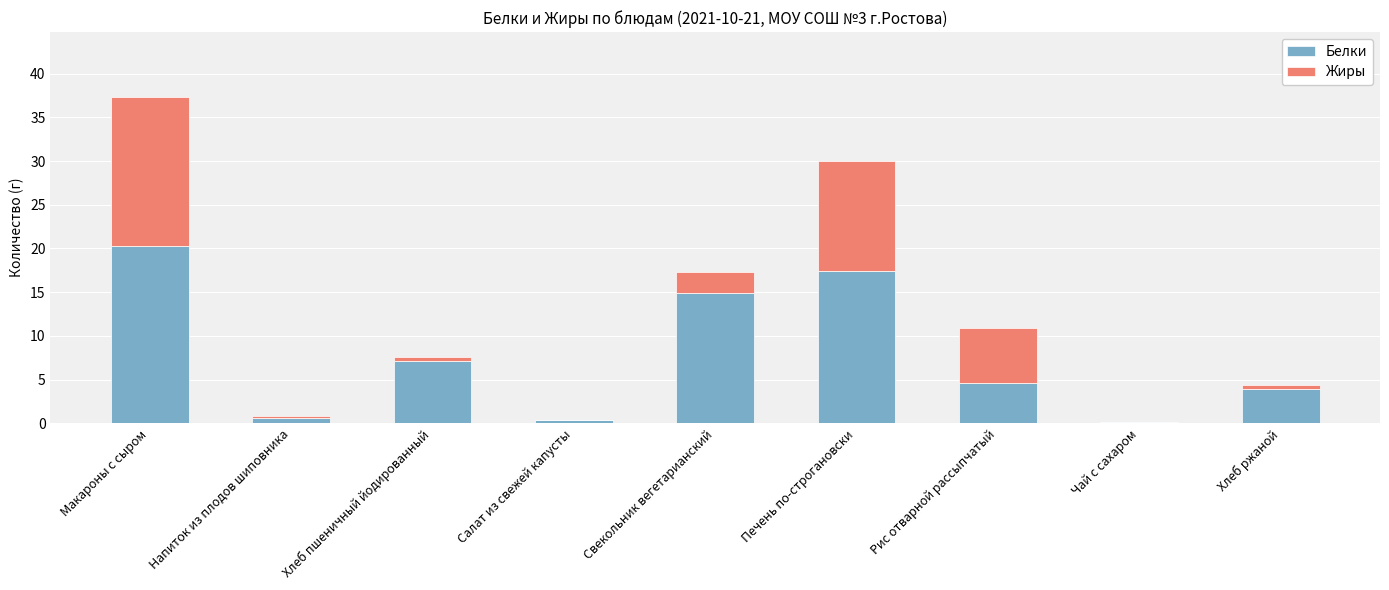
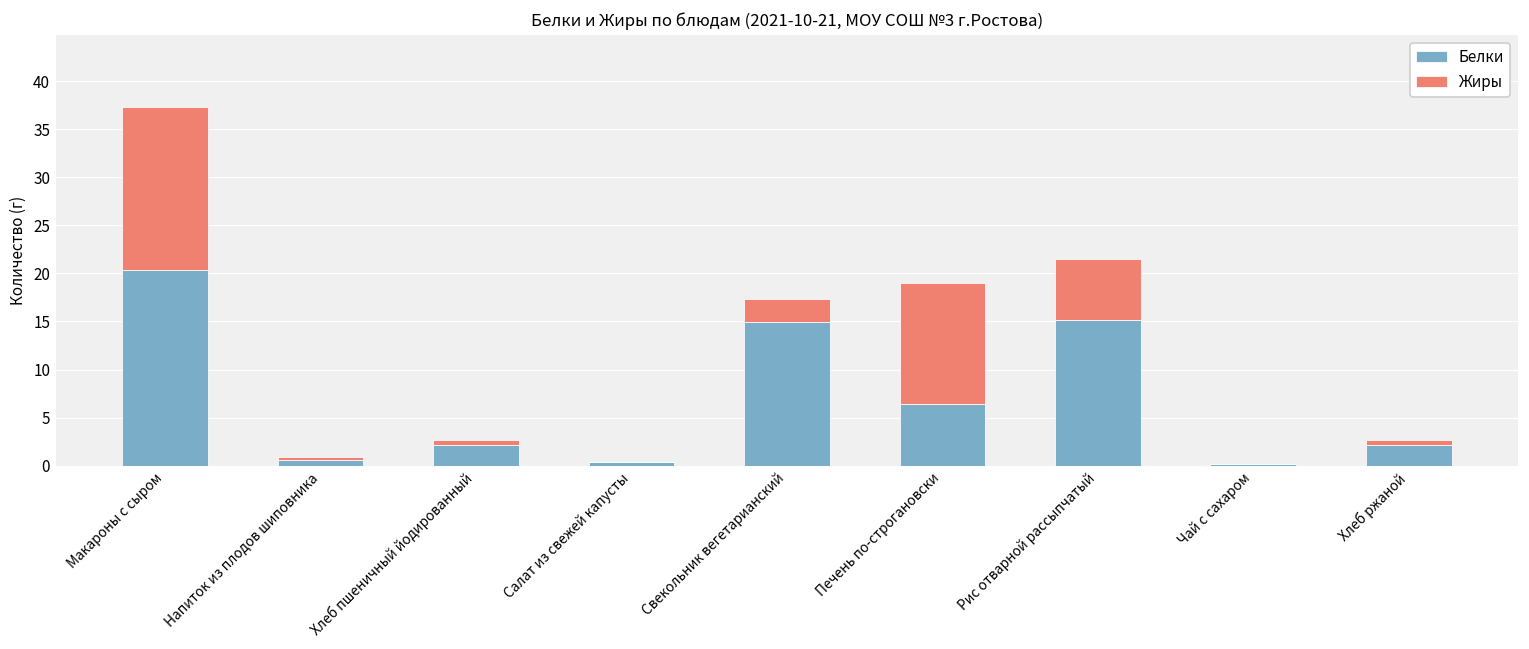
Белки, Хлеб пшеничный йодированный: 7 -> 2
Белки, Печень по-строгановски: 17 -> 6
Белки, Рис отварной рассыпчатый: 5 -> 15
Белки, Хлеб ржаной: 4 -> 2
